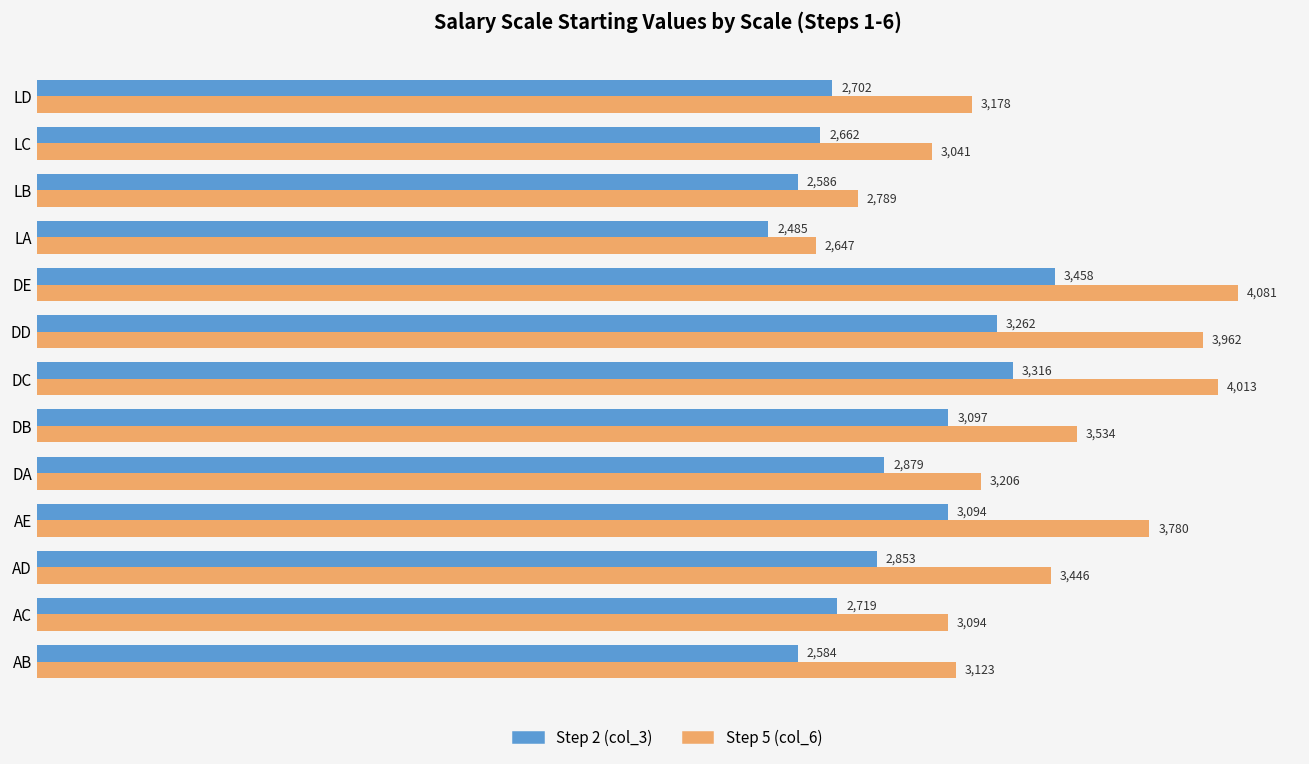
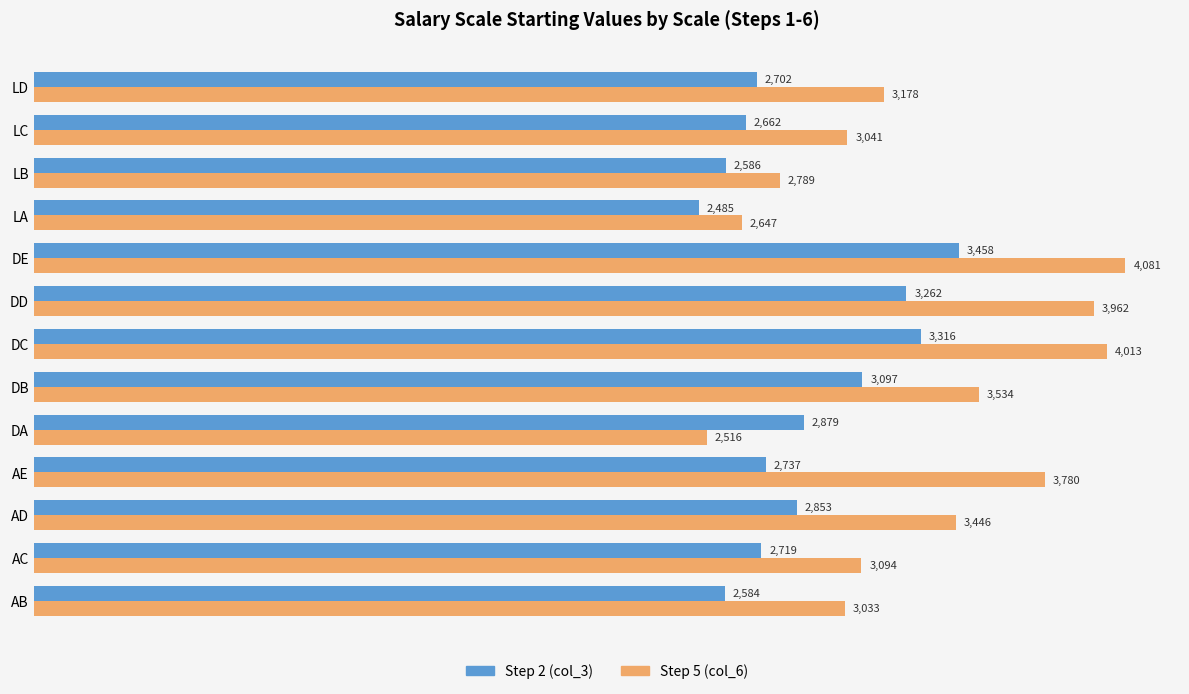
Step 5 (col_6), DA: 3,206 -> 2,516
Step 2 (col_3), AE: 3,094 -> 2,737
Step 5 (col_6), AB: 3,123 -> 3,033
